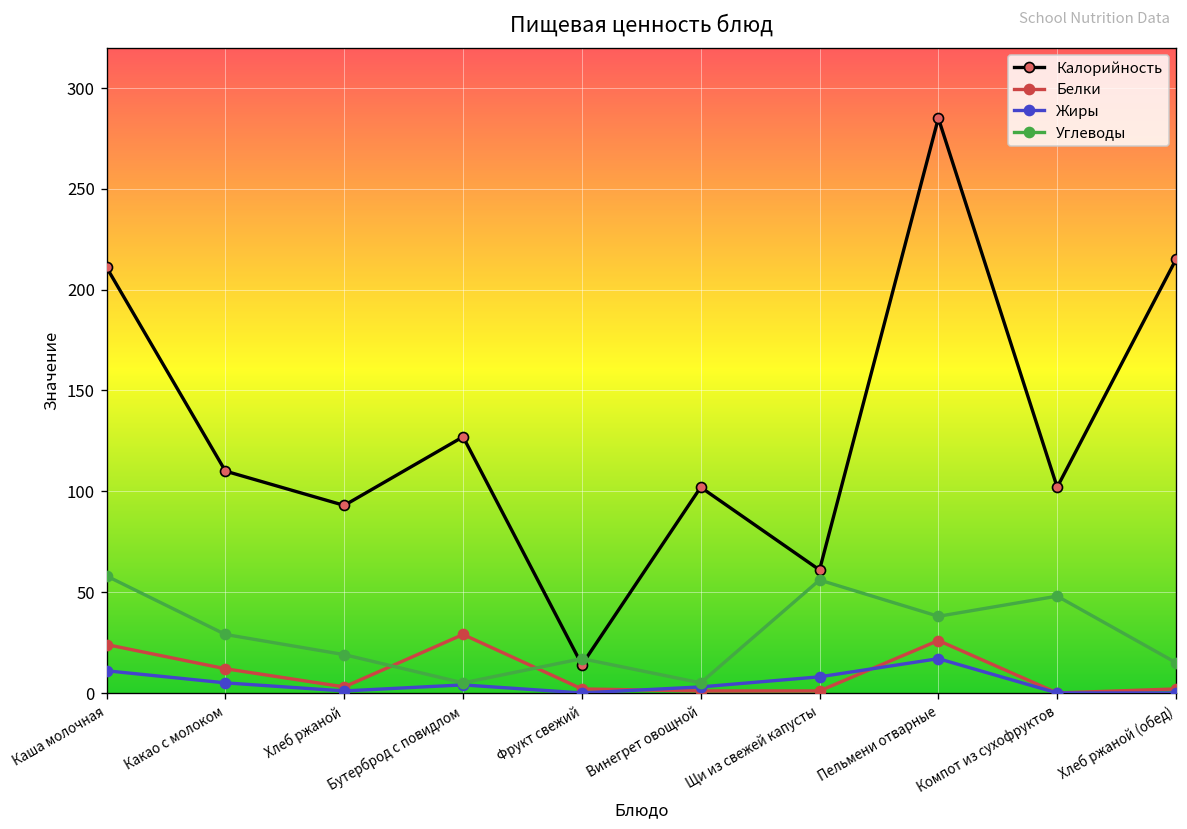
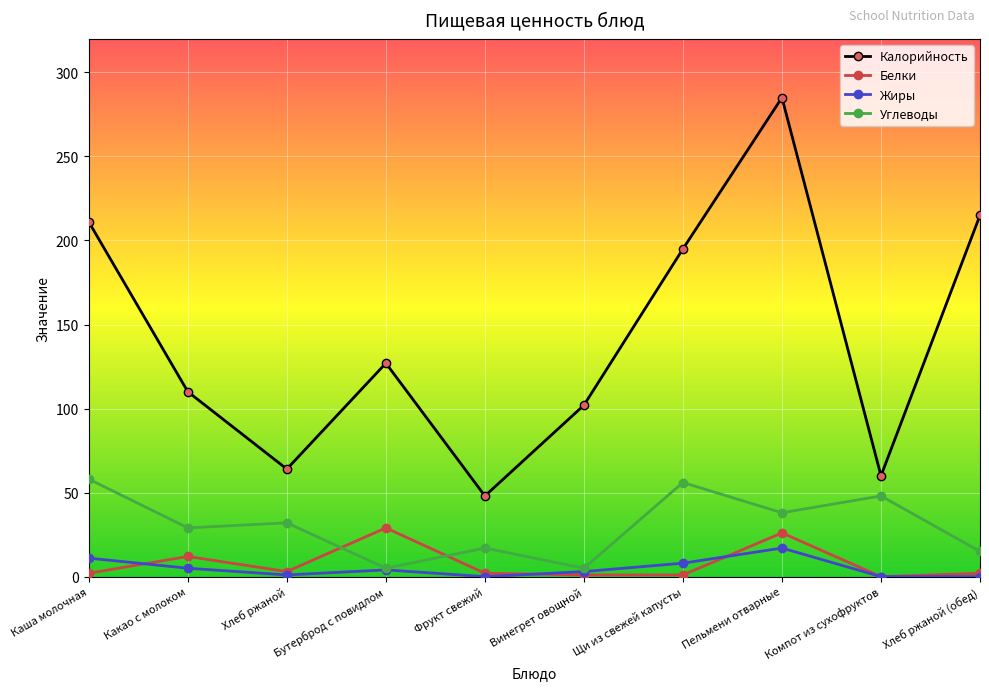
Белки, Каша молочная: 24 -> 2
Калорийность, Хлеб ржаной: 93 -> 64
Углеводы, Хлеб ржаной: 19 -> 32
Калорийность, Фрукт свежий: 14 -> 48
Калорийность, Щи из свежей капусты: 61 -> 195
Калорийность, Компот из сухофруктов: 102 -> 60
